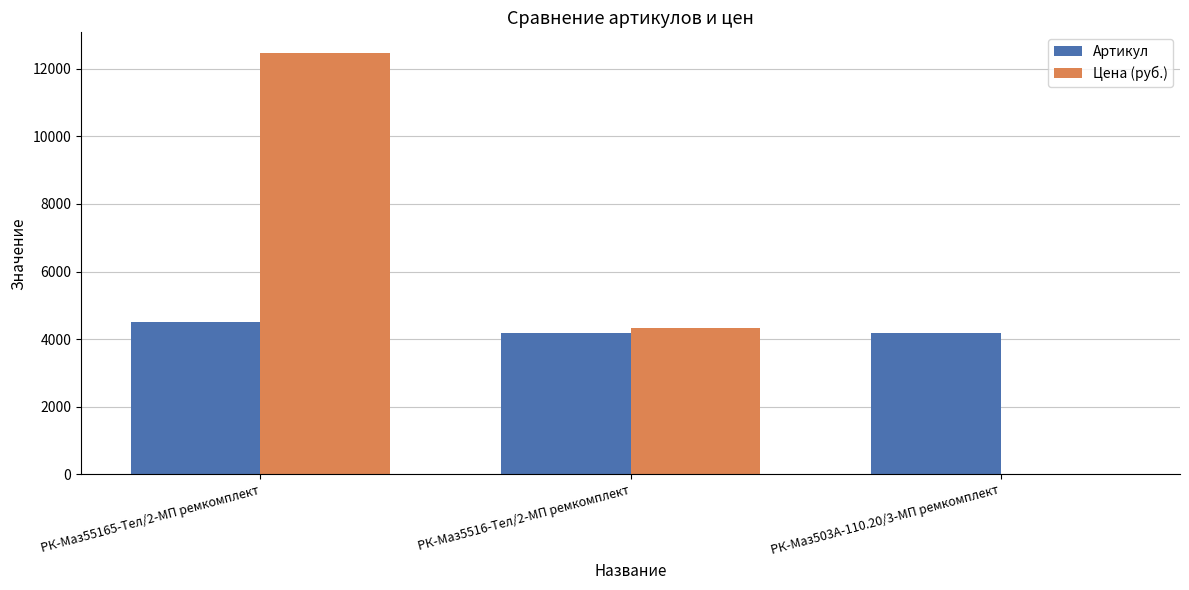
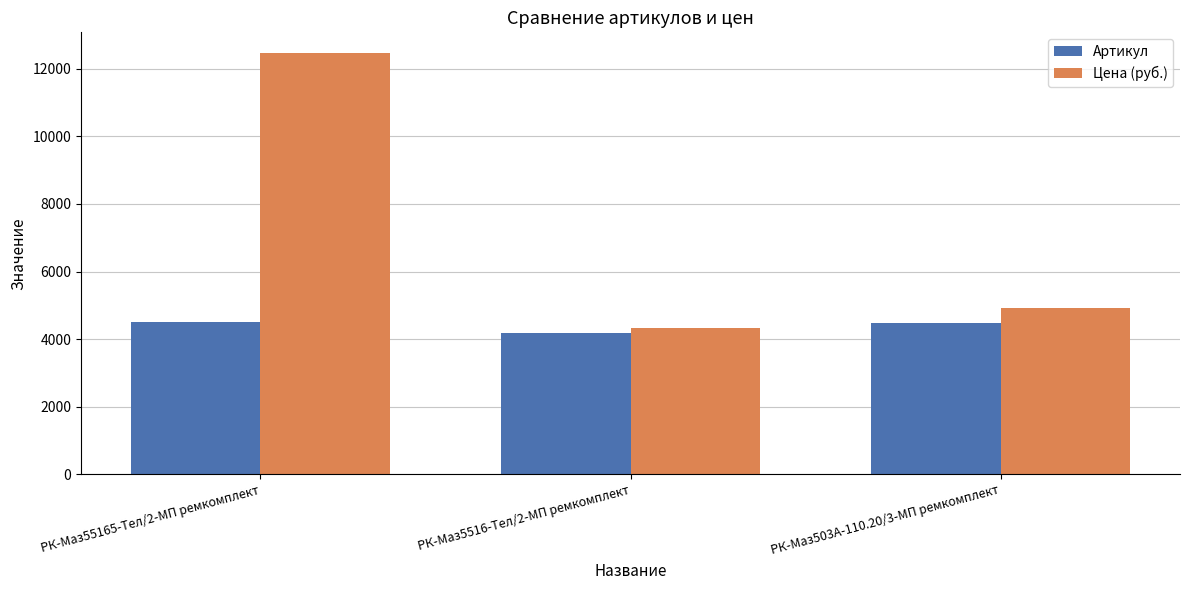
Артикул, РК-Маз503А-110.20/3-МП ремкомплект: 4200 -> 4500
Цена (руб.), РК-Маз503А-110.20/3-МП ремкомплект: 0 -> 4900
